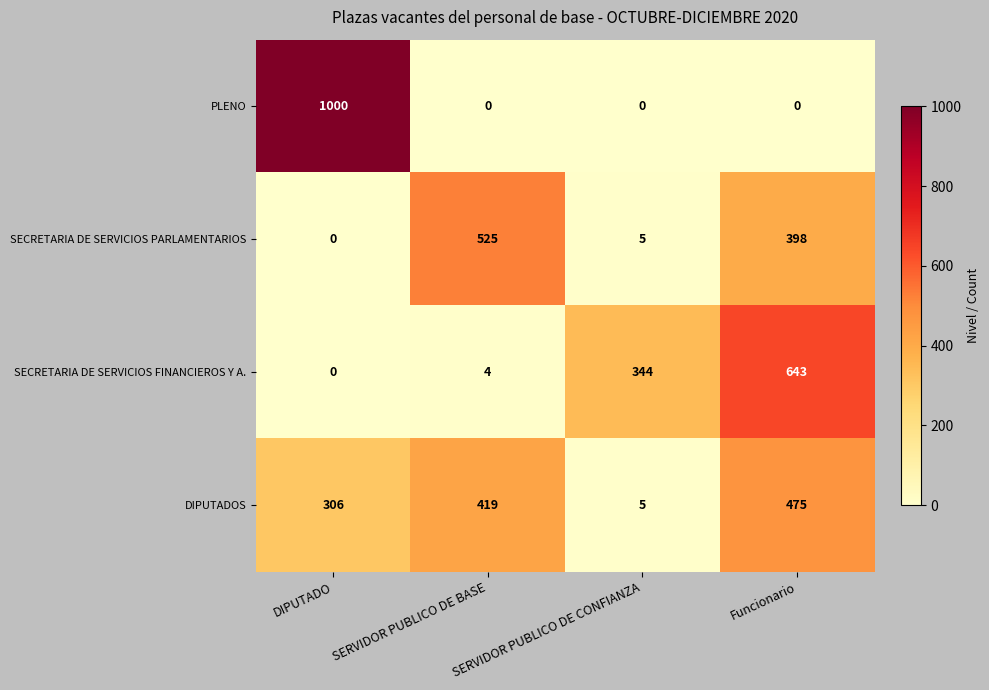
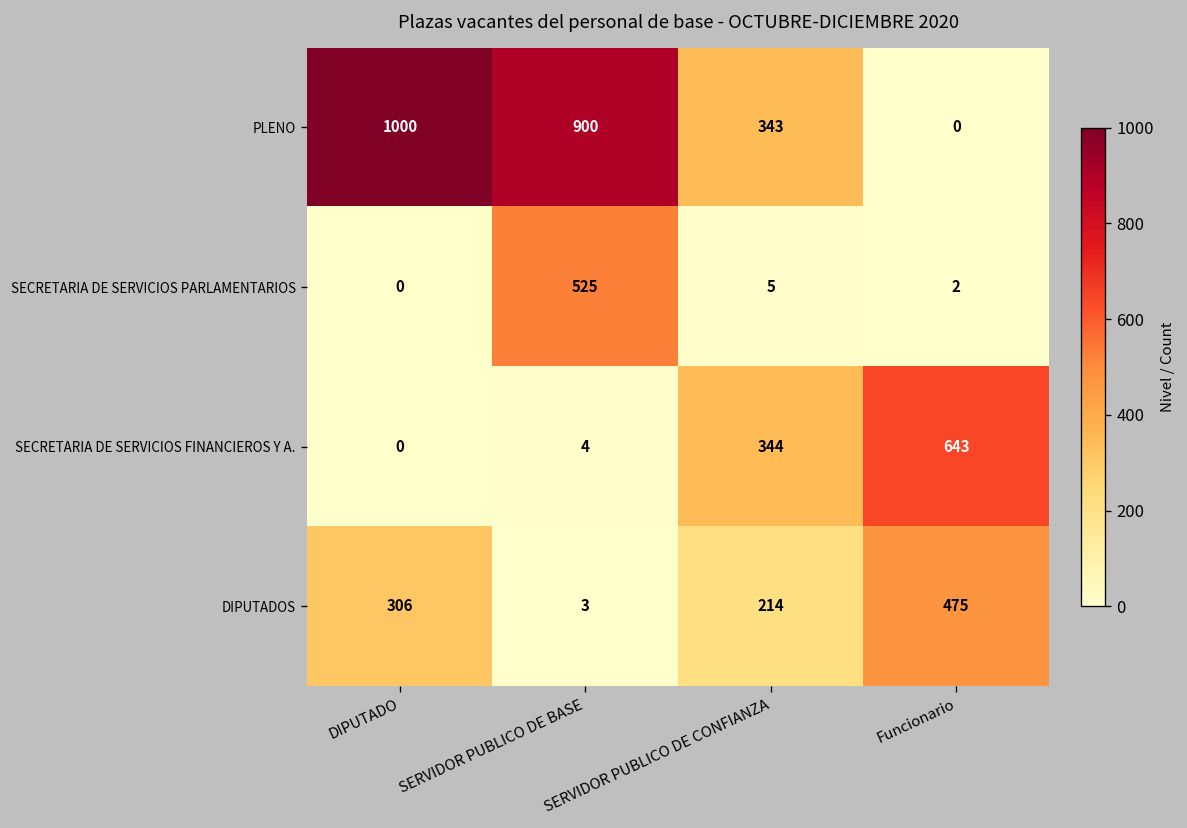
PLENO, SERVIDOR PUBLICO DE BASE: 0 -> 900
PLENO, SERVIDOR PUBLICO DE CONFIANZA: 0 -> 343
SECRETARIA DE SERVICIOS PARLAMENTARIOS, Funcionario: 398 -> 2
DIPUTADOS, SERVIDOR PUBLICO DE BASE: 419 -> 3
DIPUTADOS, SERVIDOR PUBLICO DE CONFIANZA: 5 -> 214
